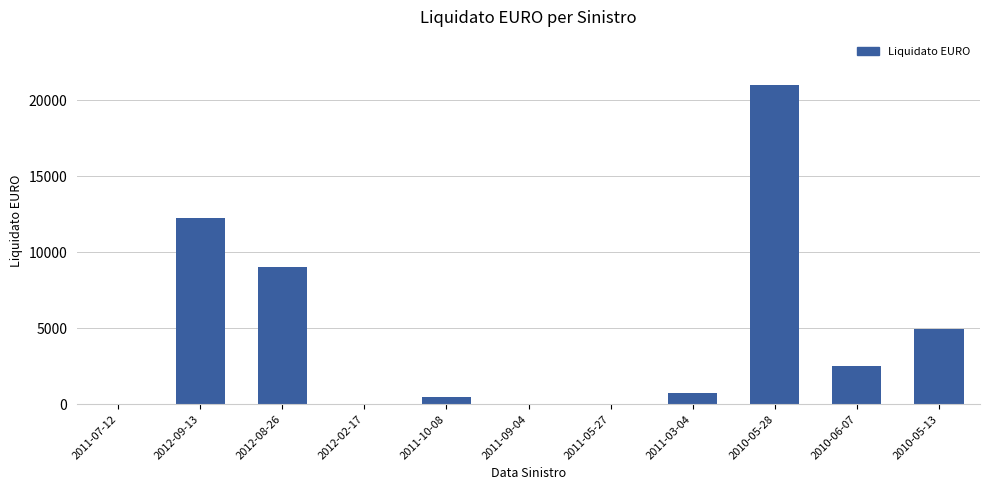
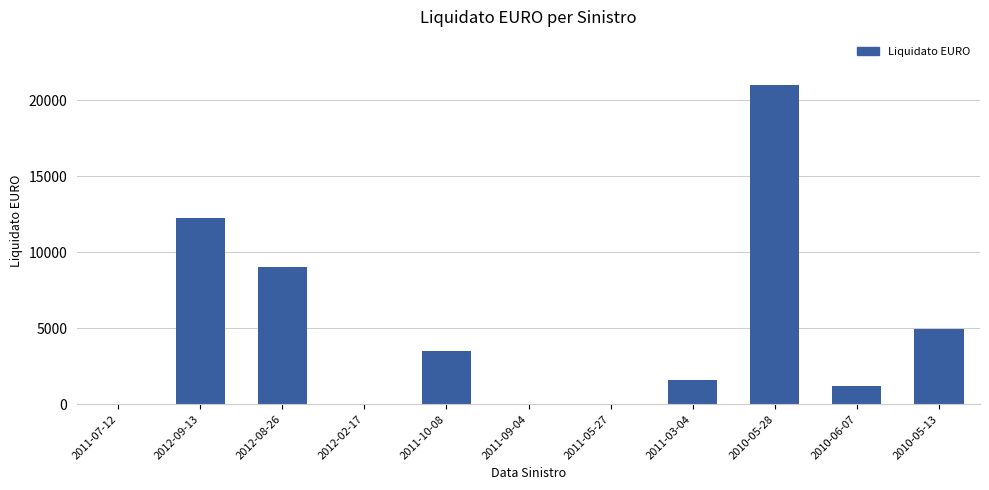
2011-10-08: 500 -> 3500
2011-03-04: 800 -> 1600
2010-06-07: 2500 -> 1200
